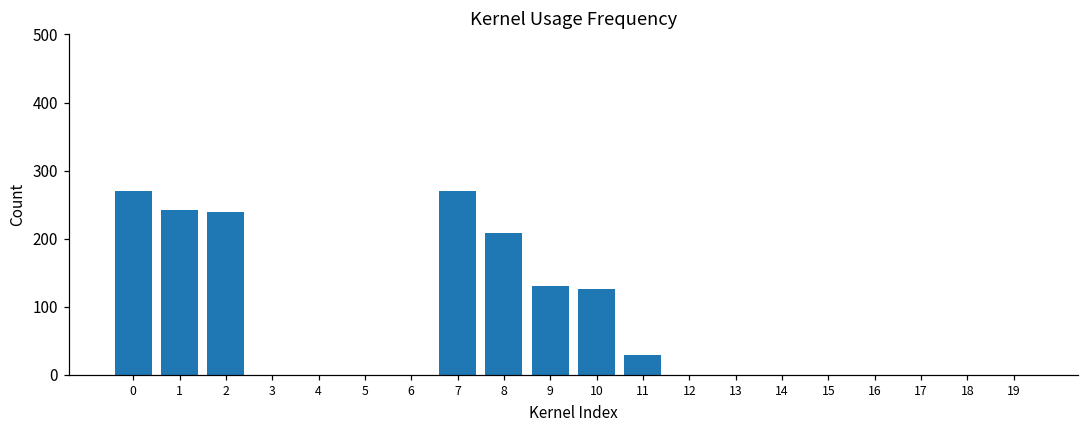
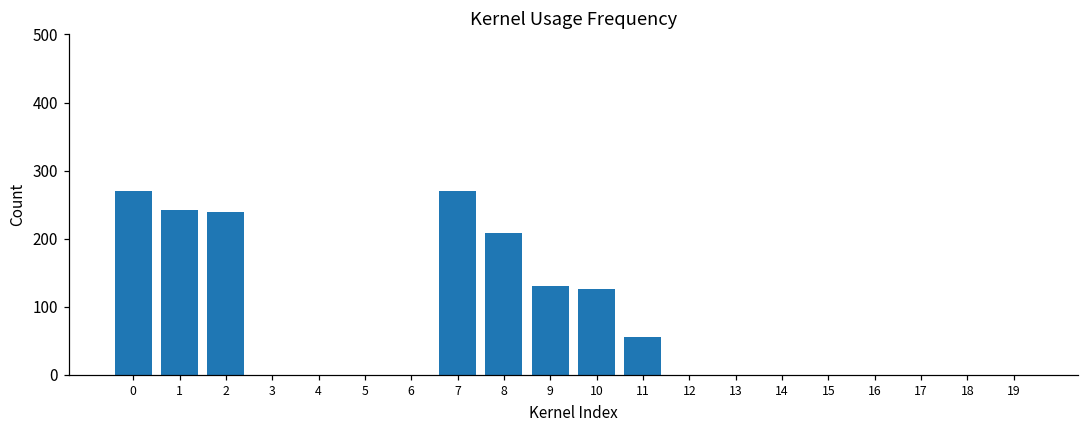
11: 30 -> 50
